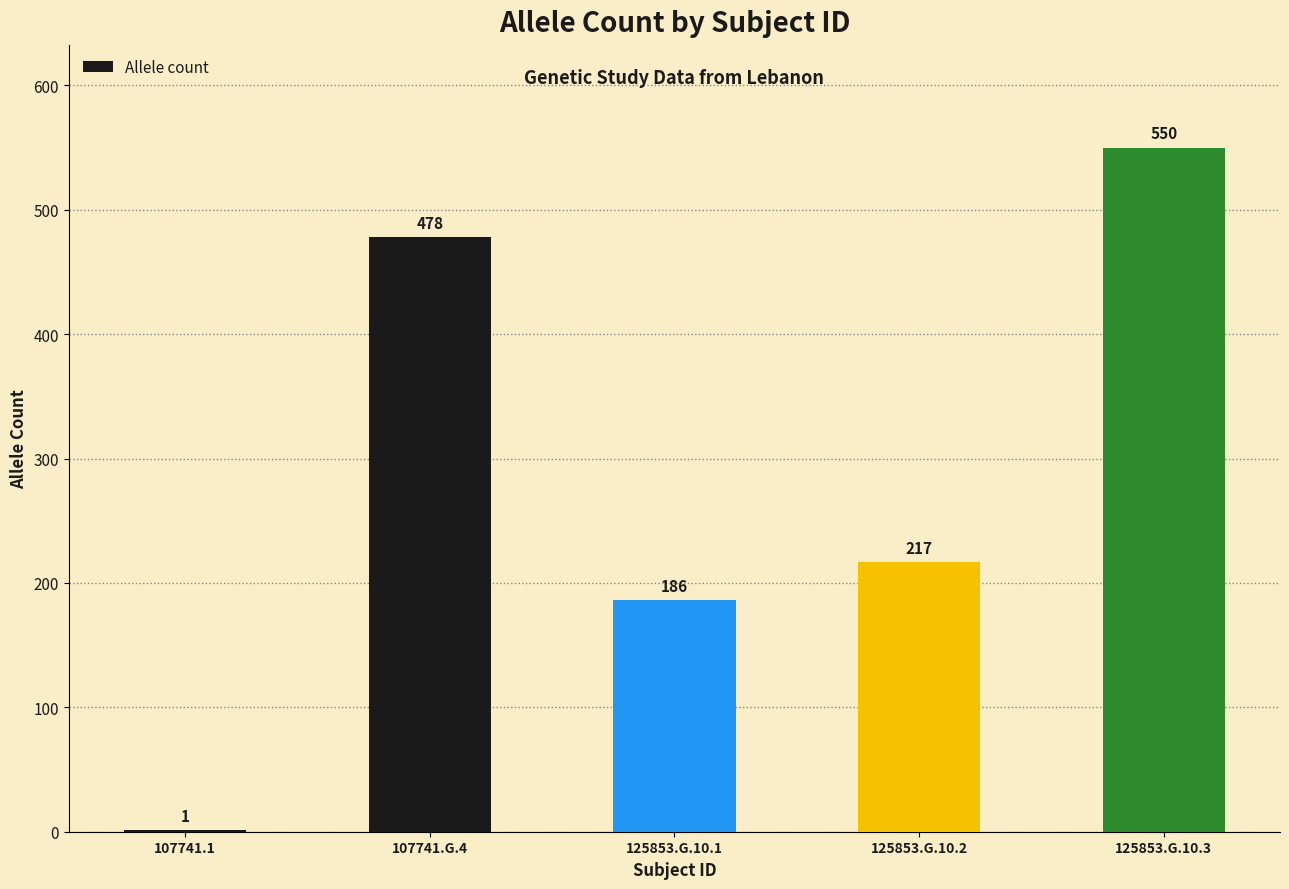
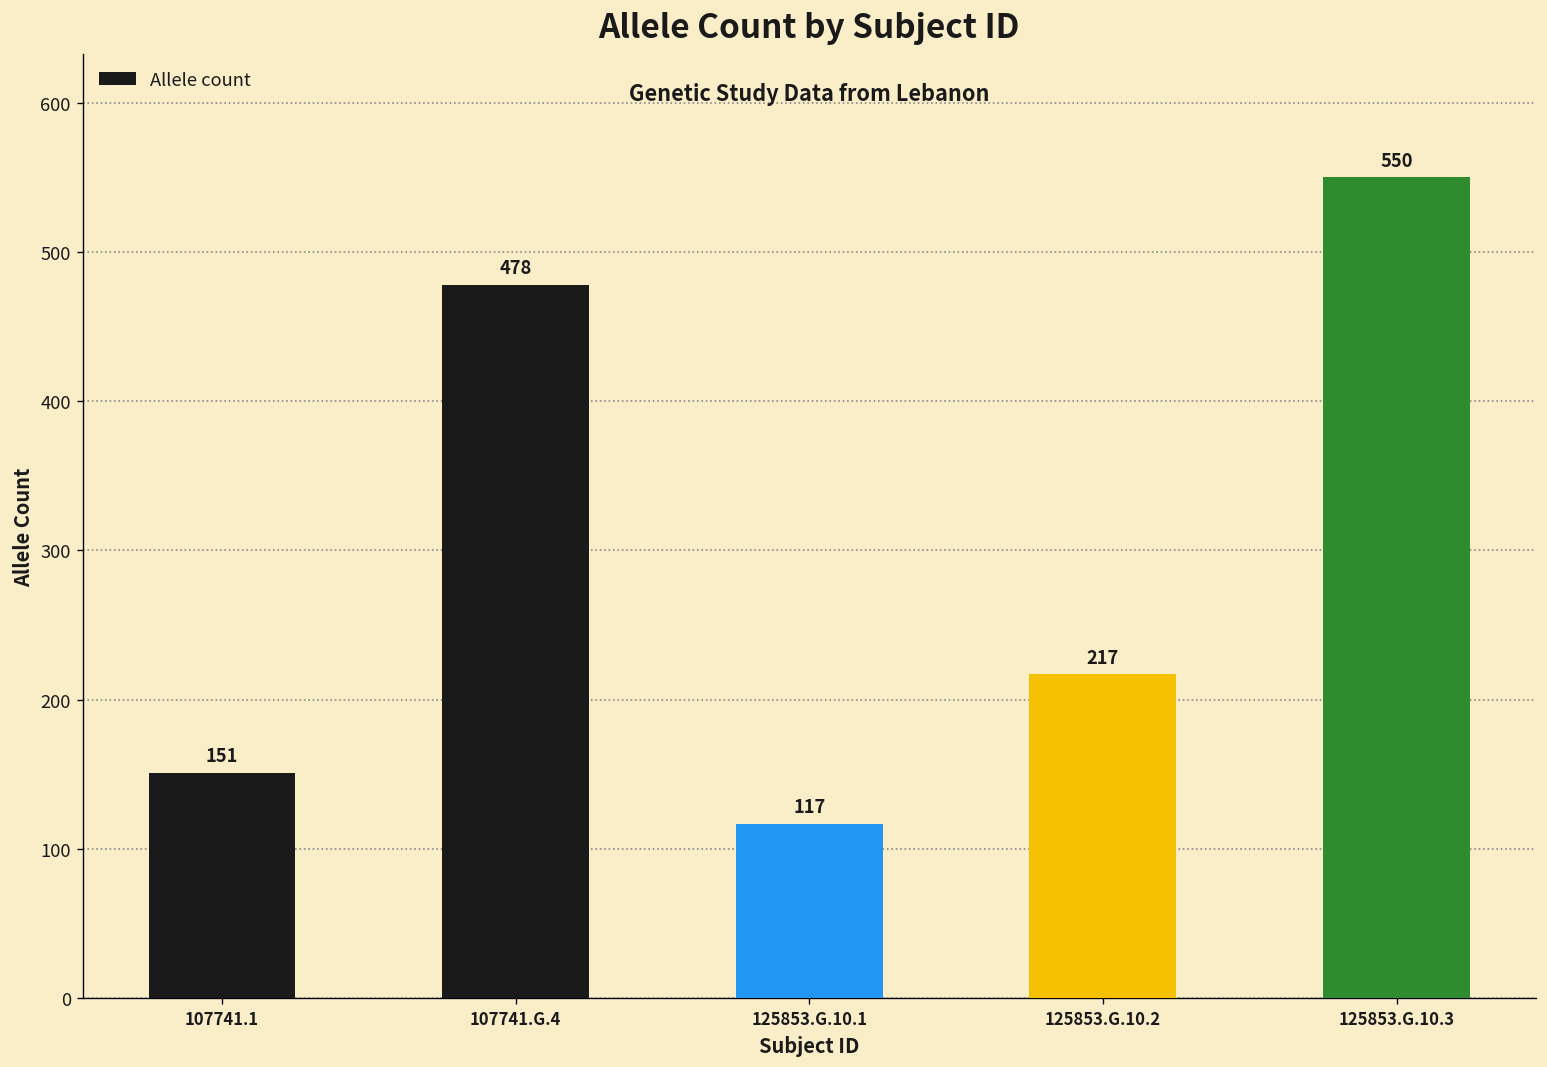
107741.1: 1 -> 151
125853.G.10.1: 186 -> 117
